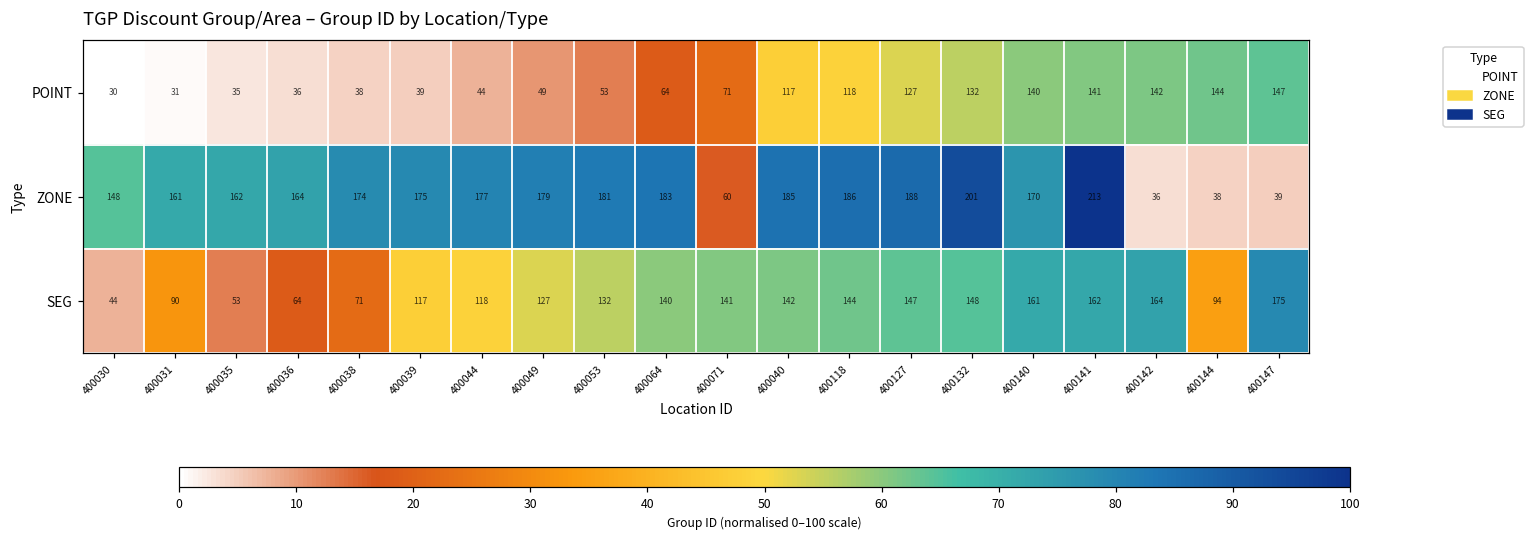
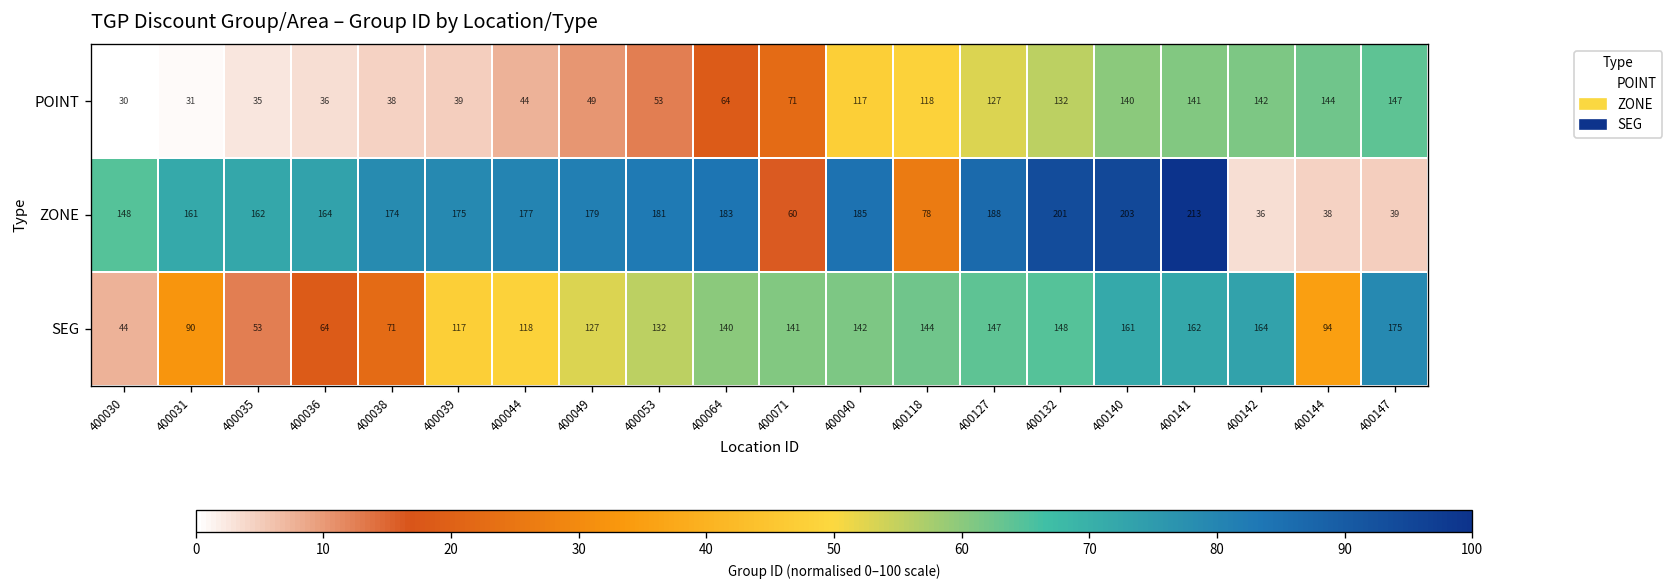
ZONE, 400118: 186 -> 78
ZONE, 400140: 170 -> 203
